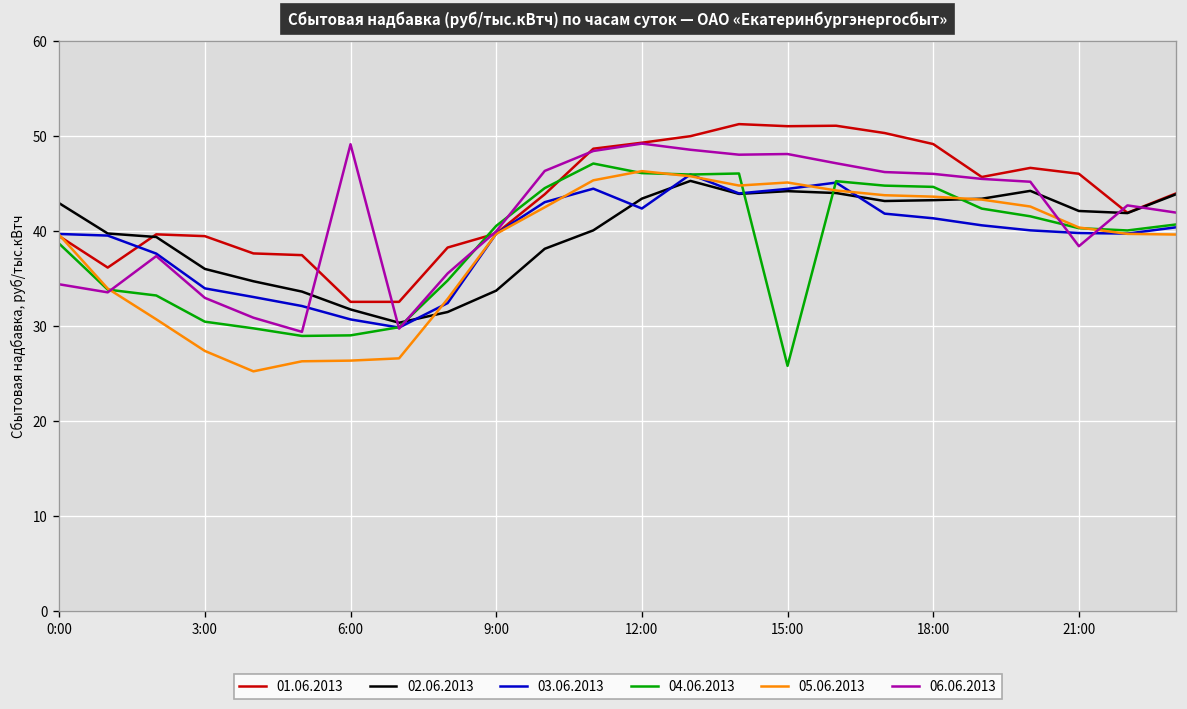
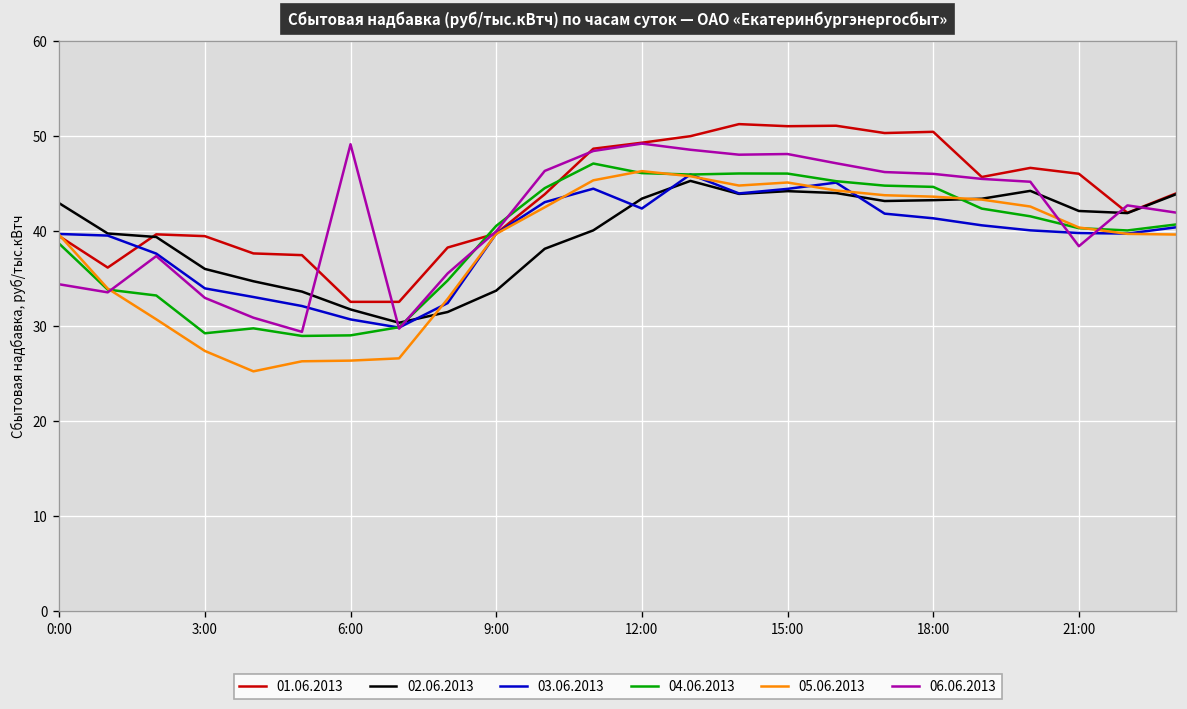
04.06.2013, 3:00: 30 -> 29
04.06.2013, 15:00: 26 -> 46
01.06.2013, 18:00: 49 -> 50
